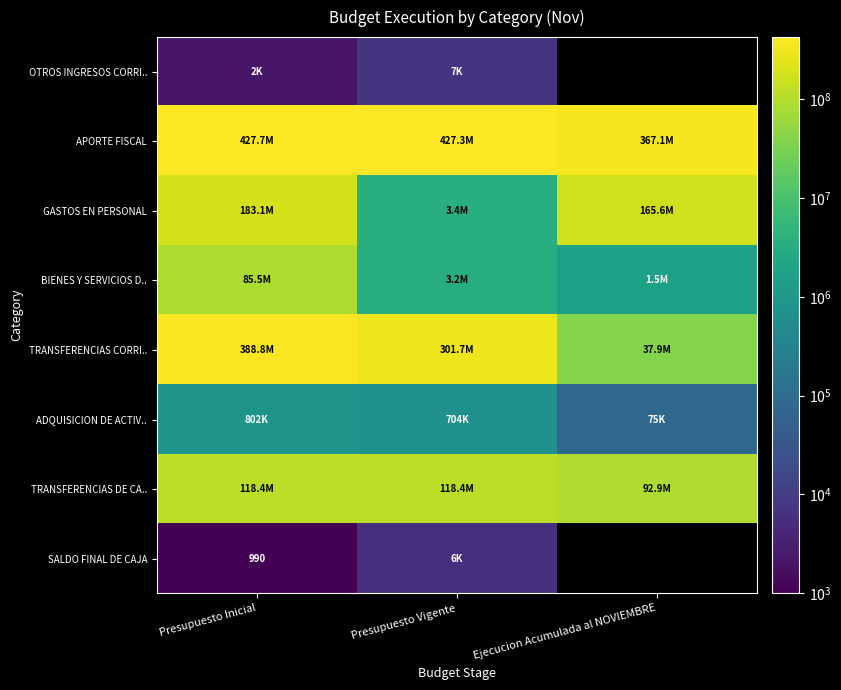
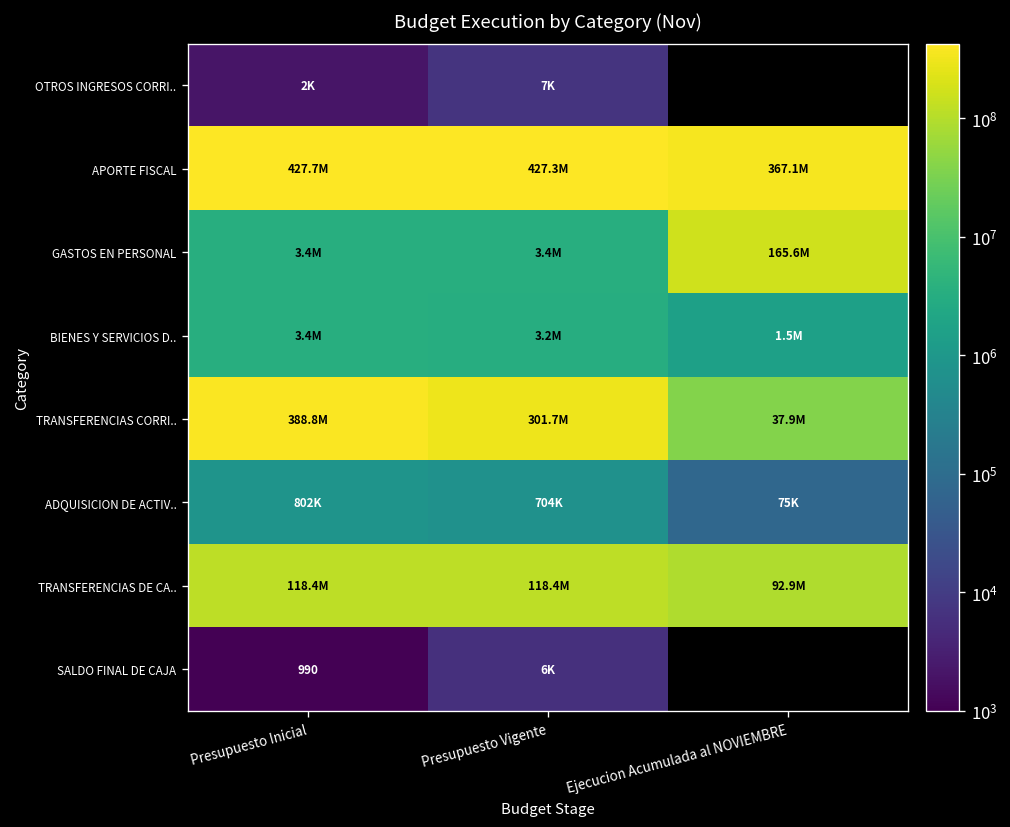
GASTOS EN PERSONAL, Presupuesto Inicial: 183.1M -> 3.4M
BIENES Y SERVICIOS D.., Presupuesto Inicial: 85.5M -> 3.4M
